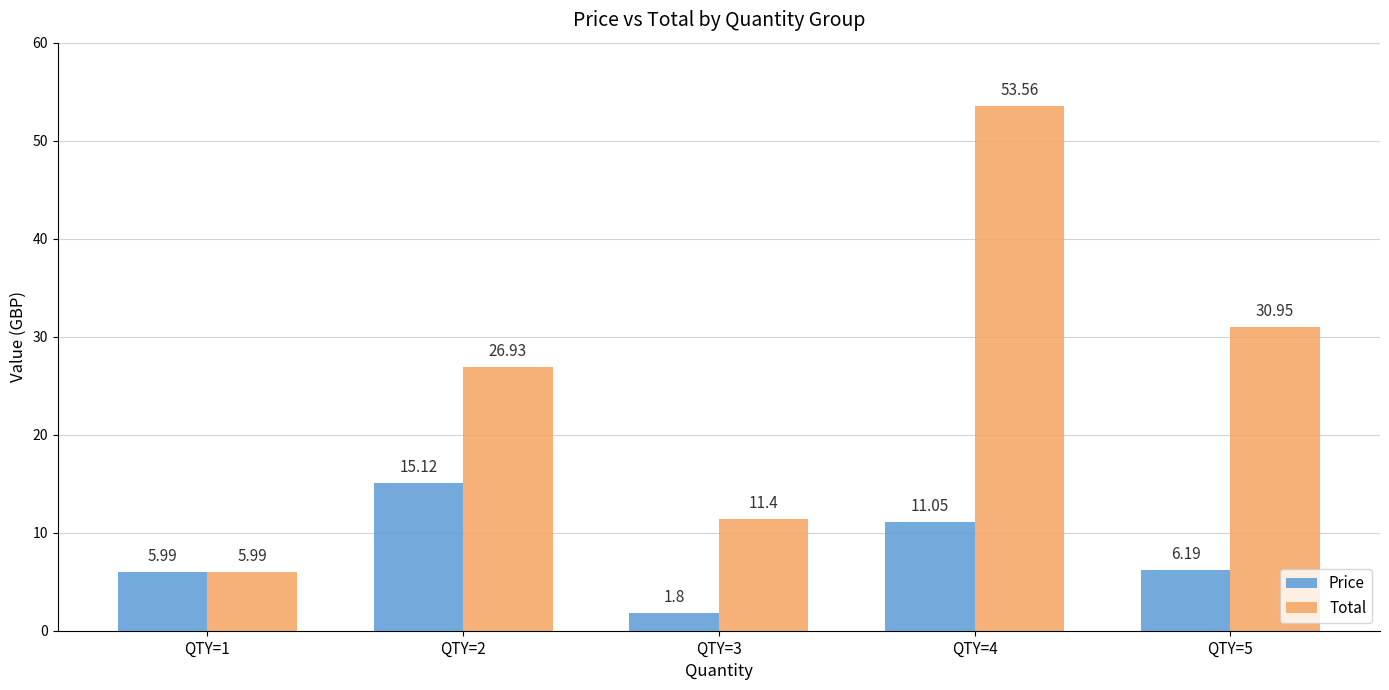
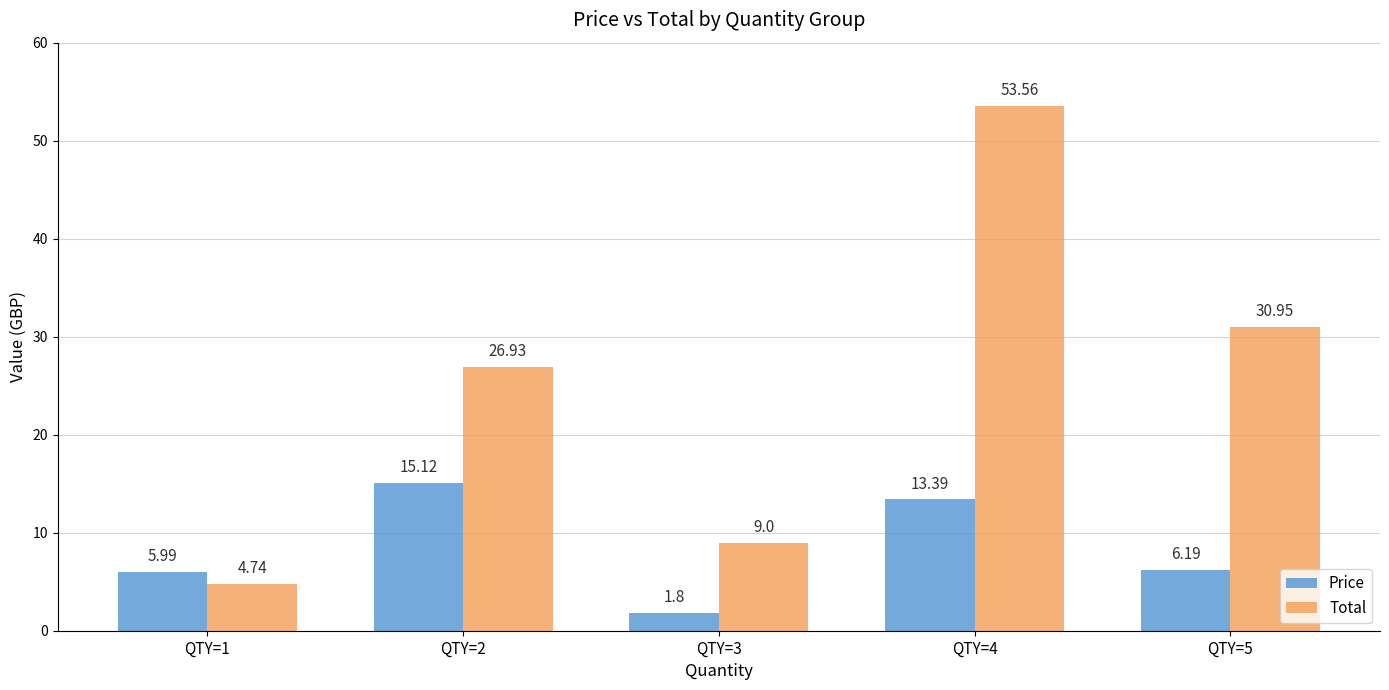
Total, QTY=1: 5.99 -> 4.74
Total, QTY=3: 11.4 -> 9.0
Price, QTY=4: 11.05 -> 13.39
